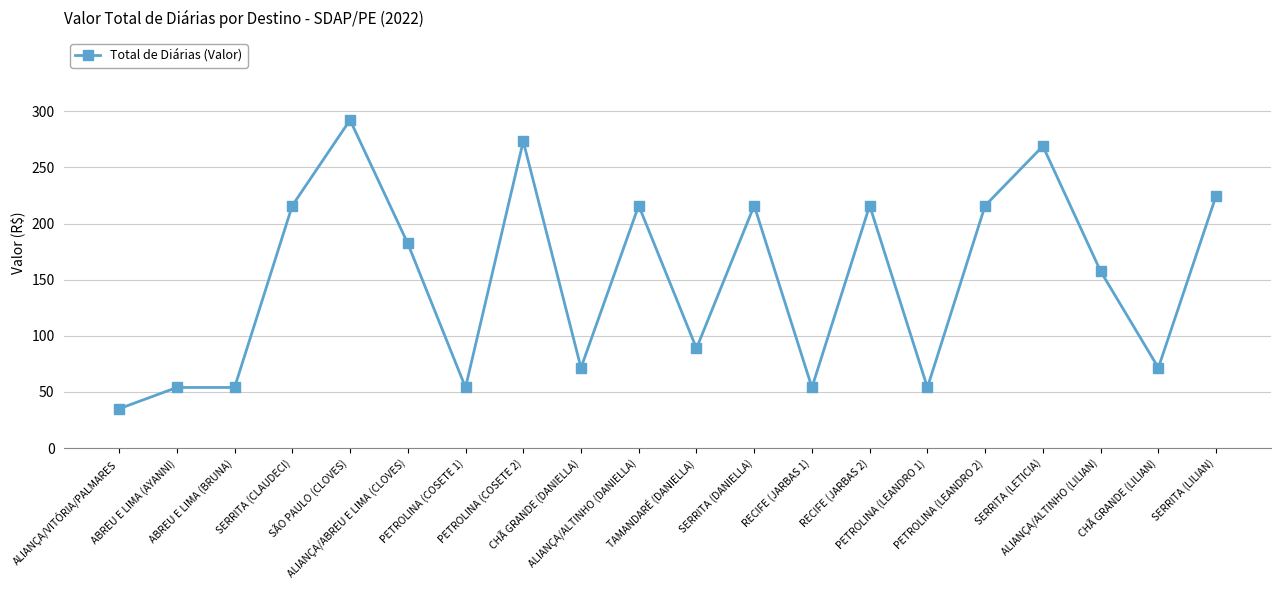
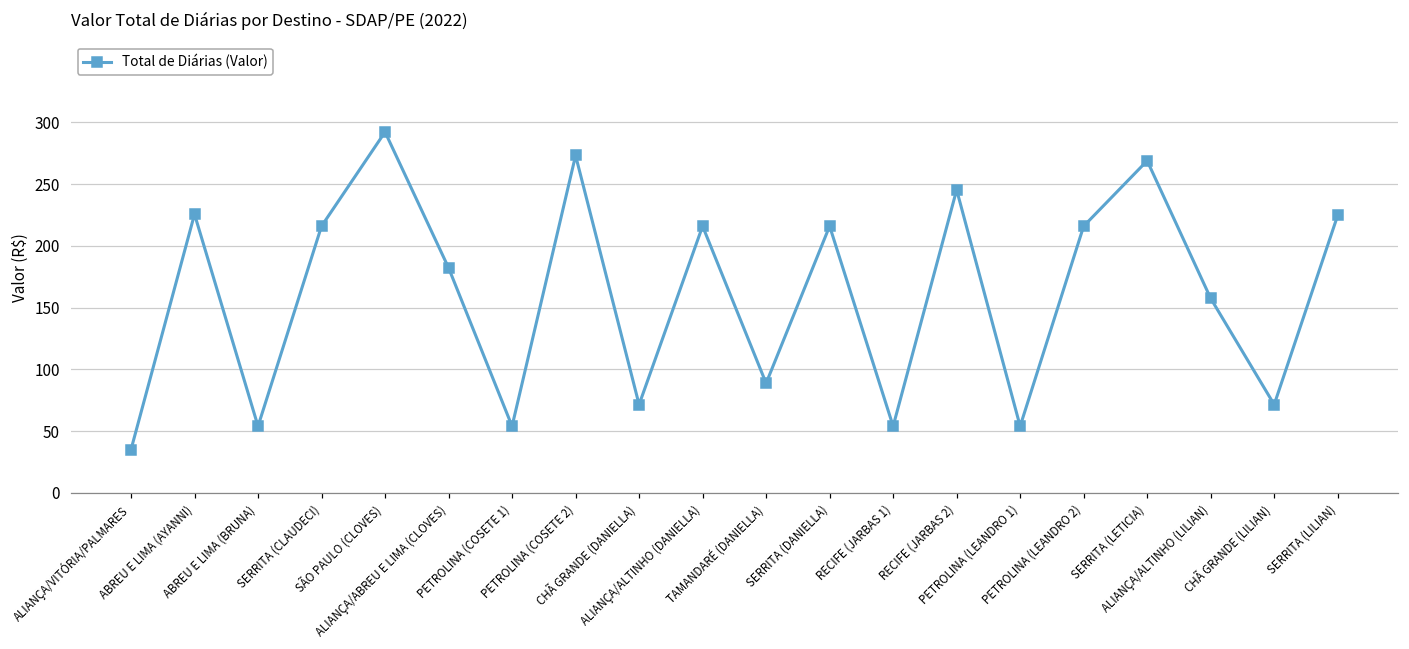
ABREU E LIMA (AYANNI): 54 -> 226
RECIFE (JARBAS 2): 216 -> 245
